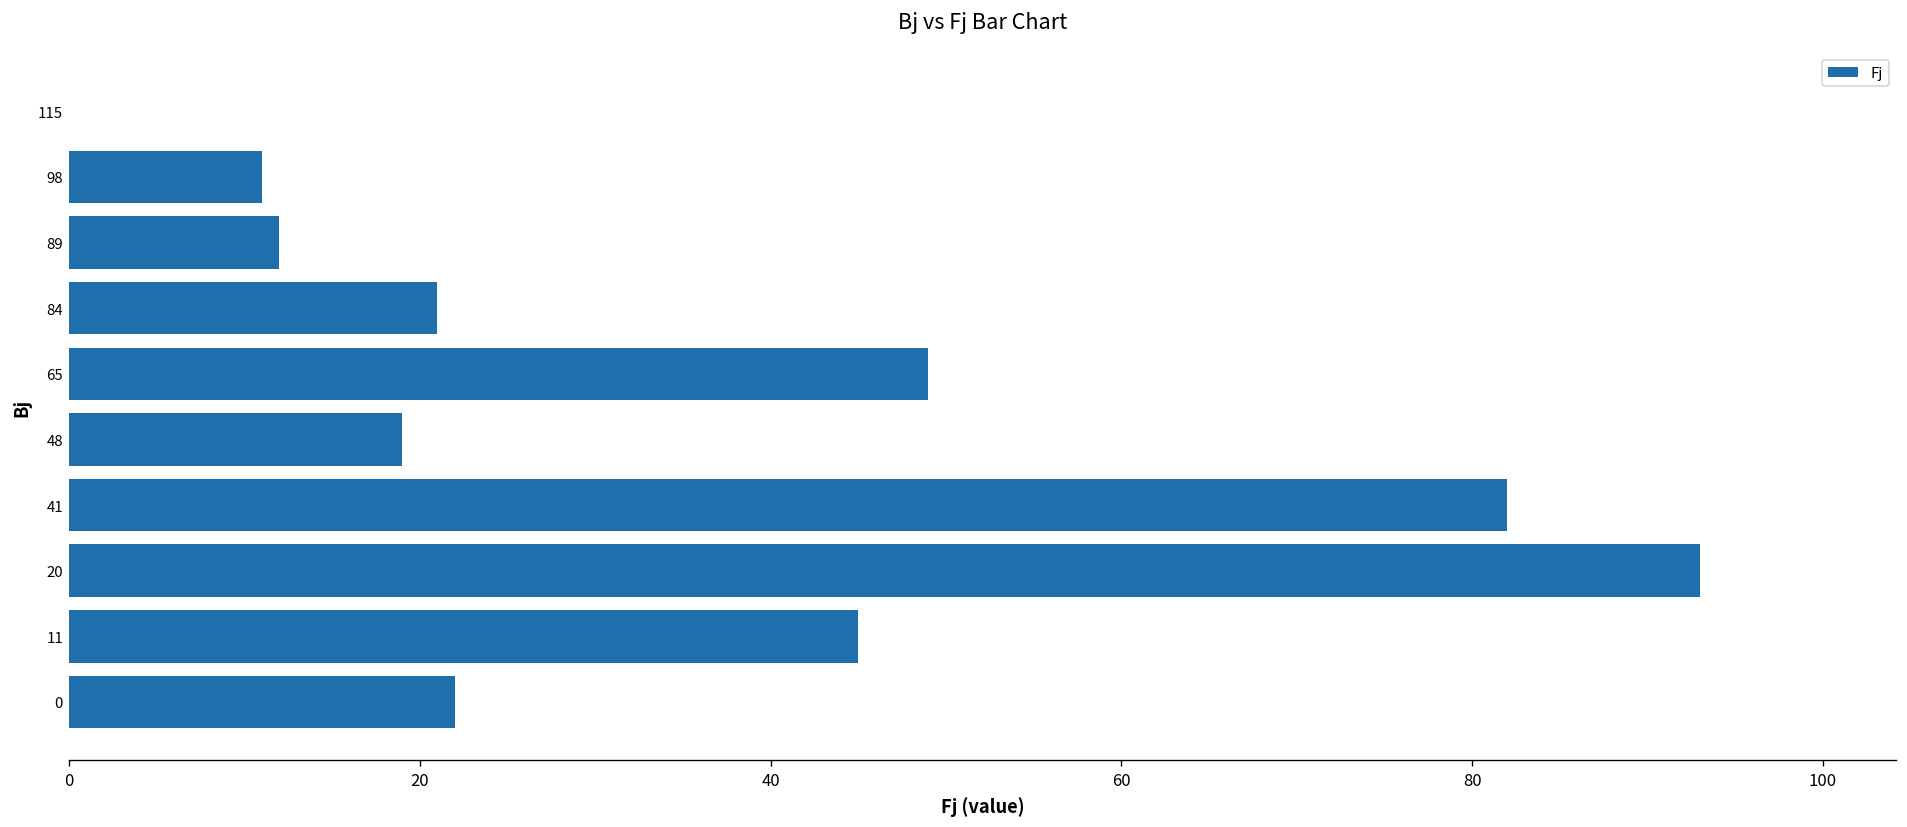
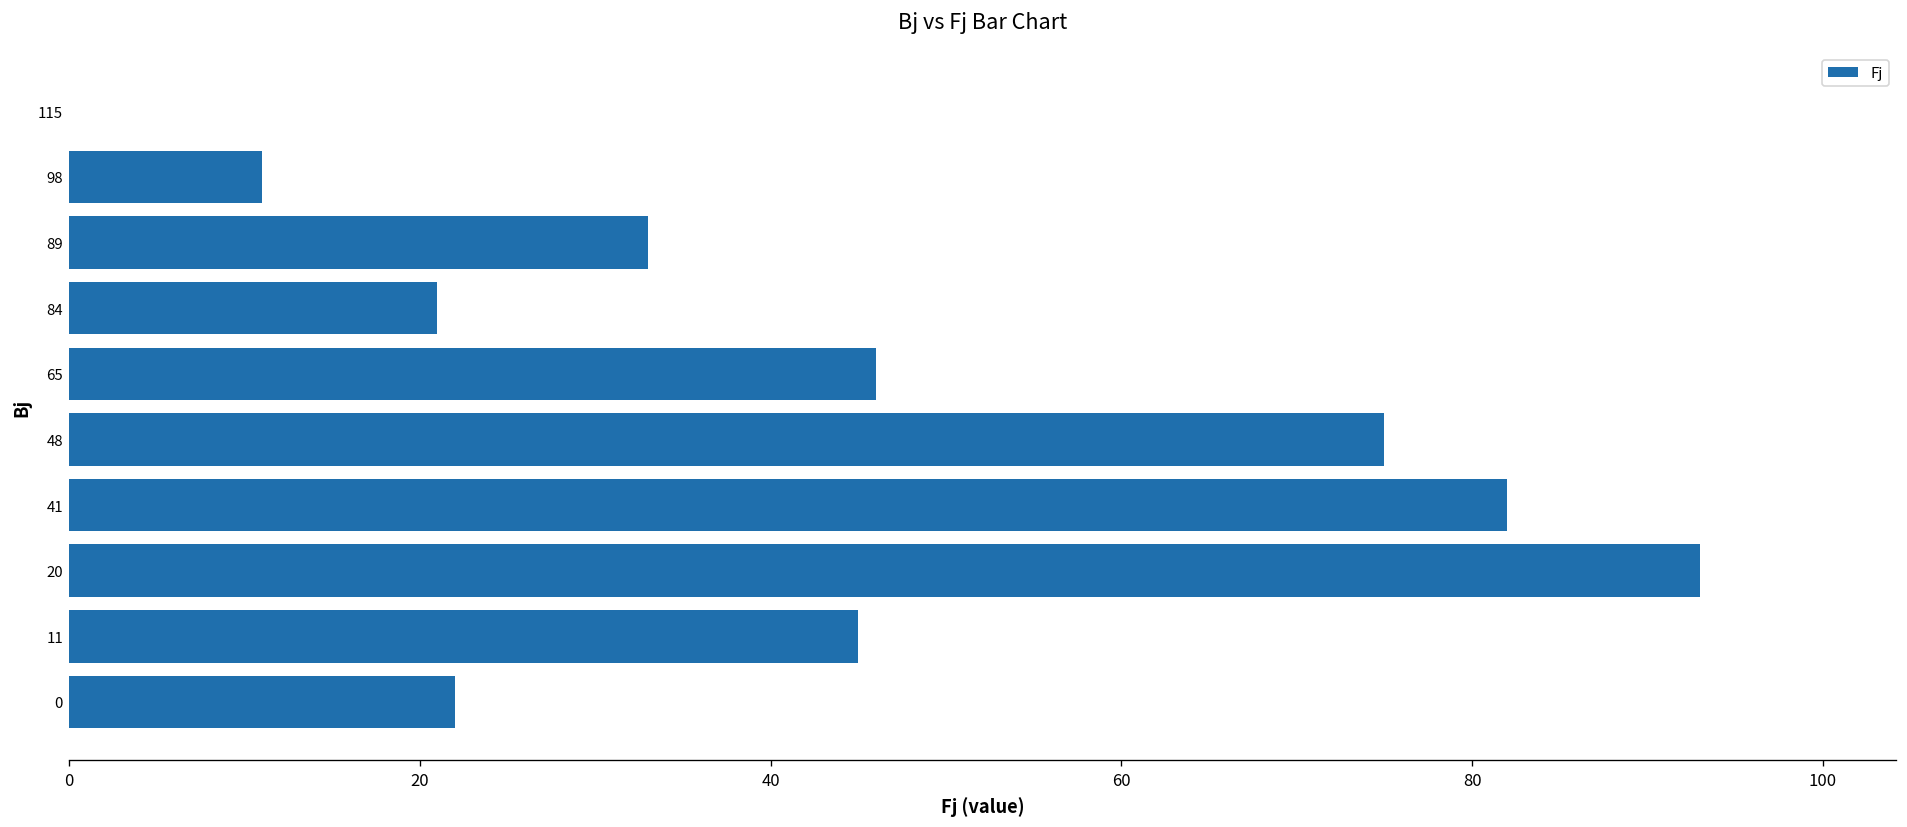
89: 12 -> 33
65: 49 -> 46
48: 19 -> 75
